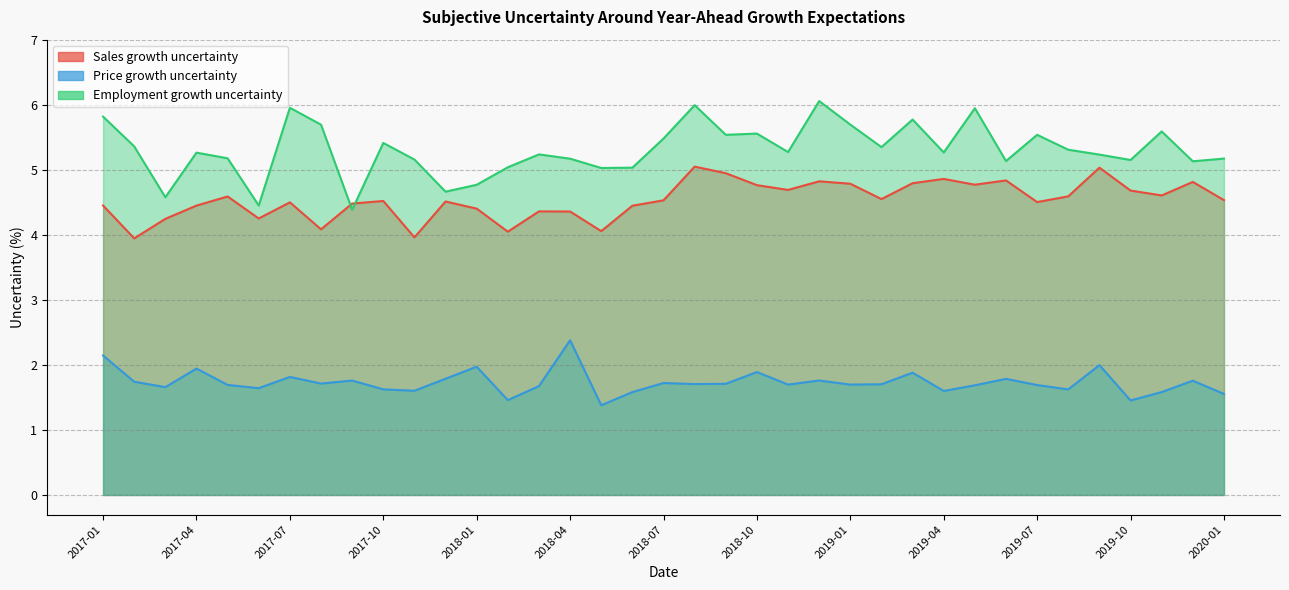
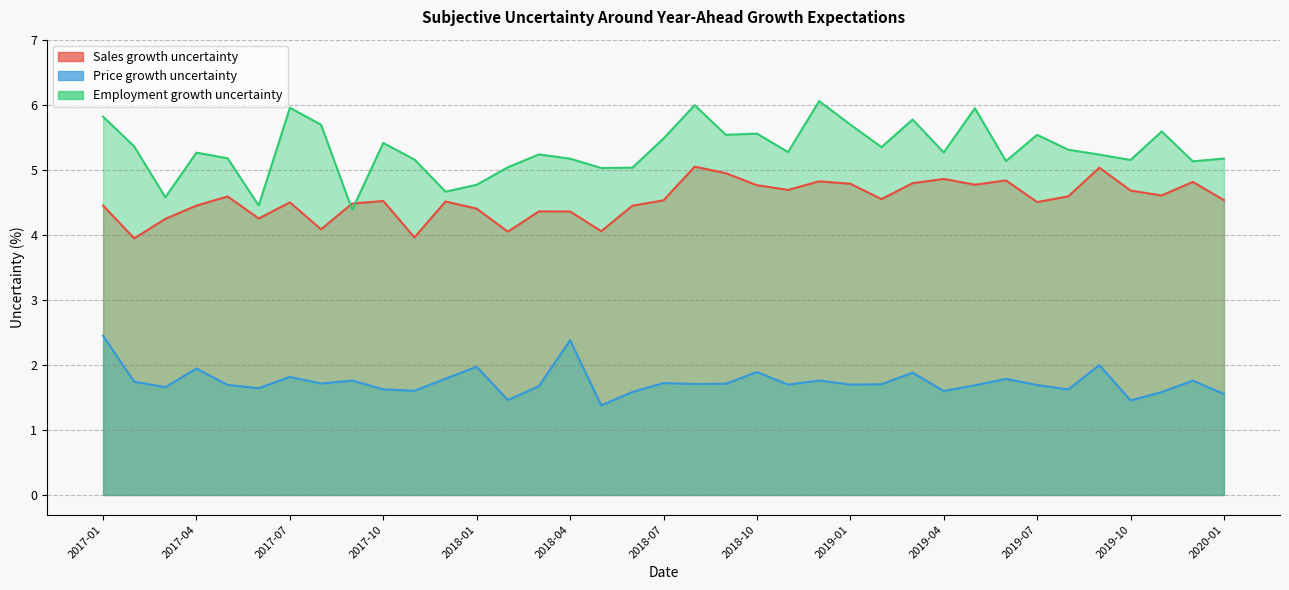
Price growth uncertainty, 2017-01: 2.1 -> 2.4
